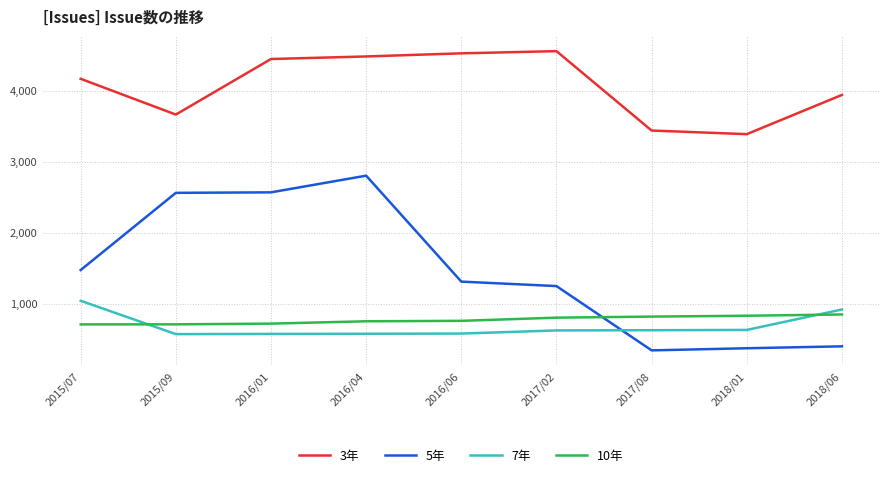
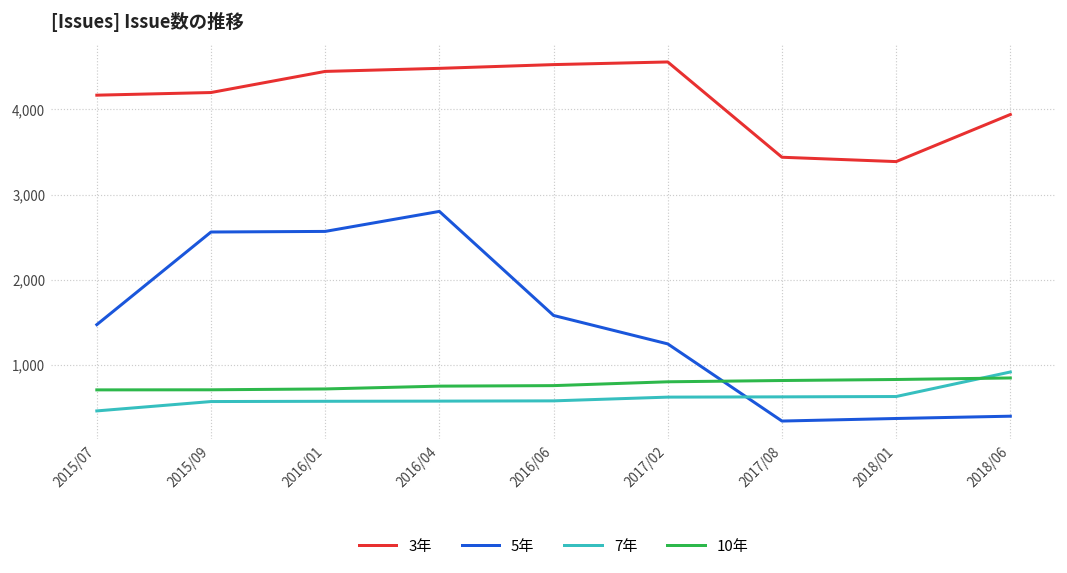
7年, 2015/07: 1,000 -> 500
3年, 2015/09: 3,700 -> 4,200
5年, 2016/06: 1,300 -> 1,600
